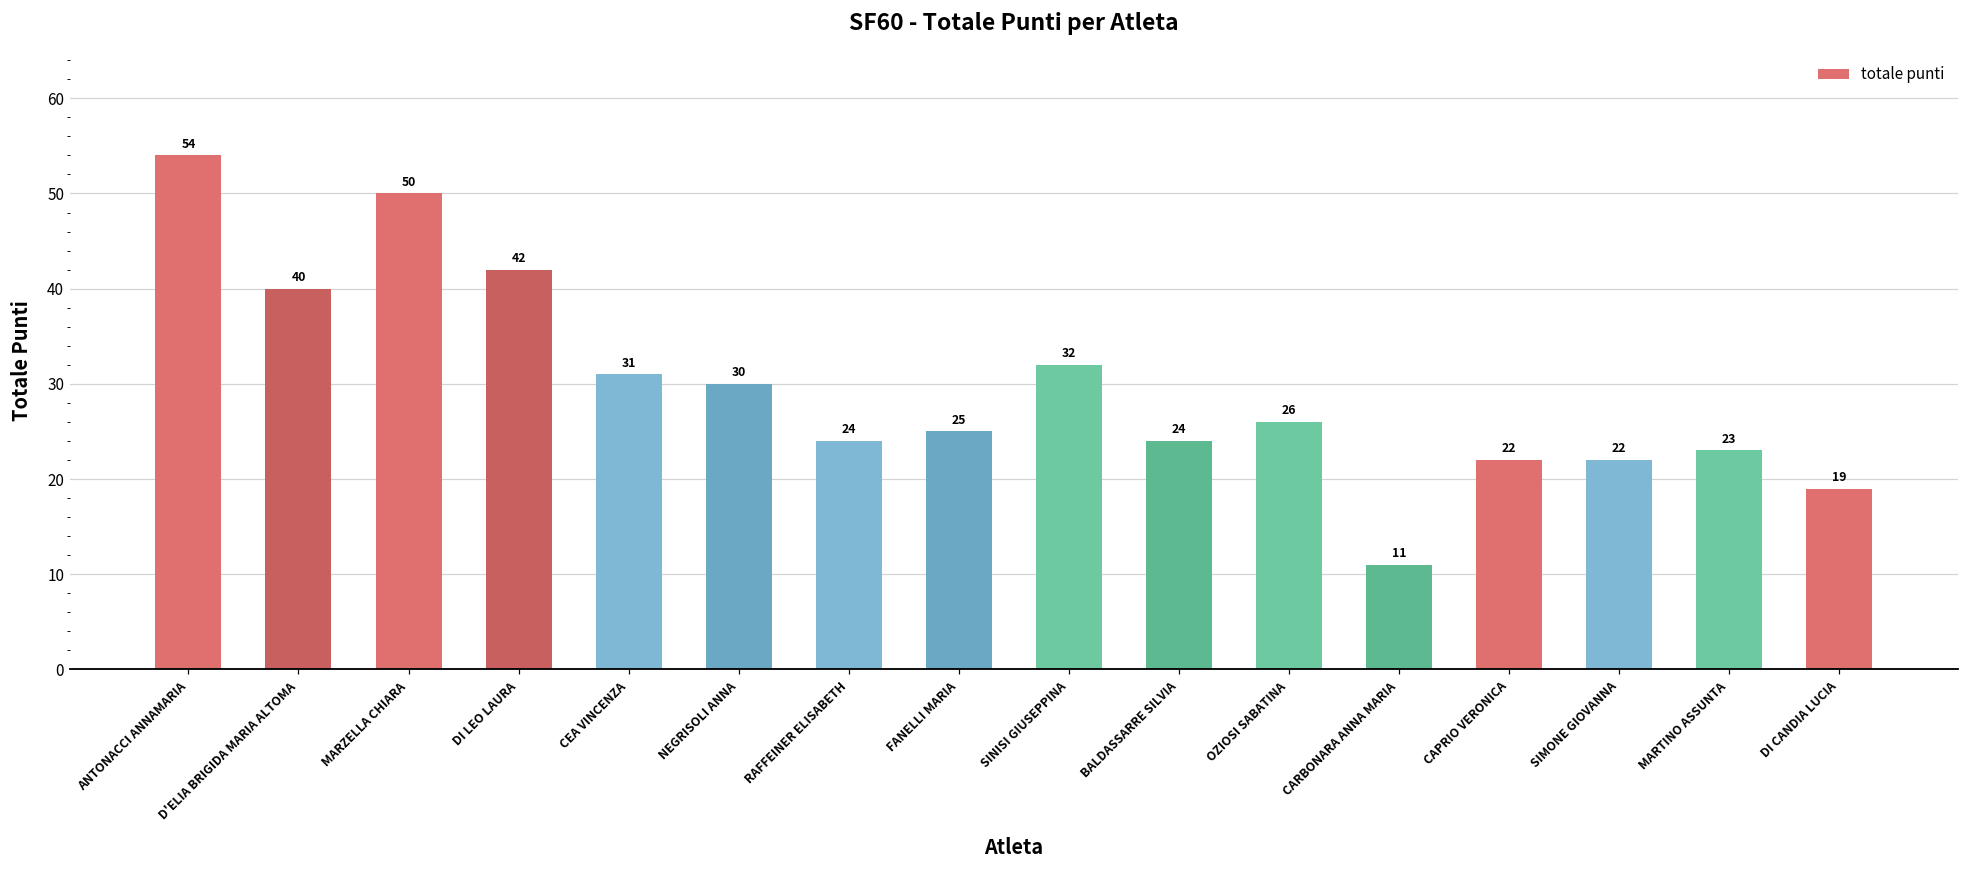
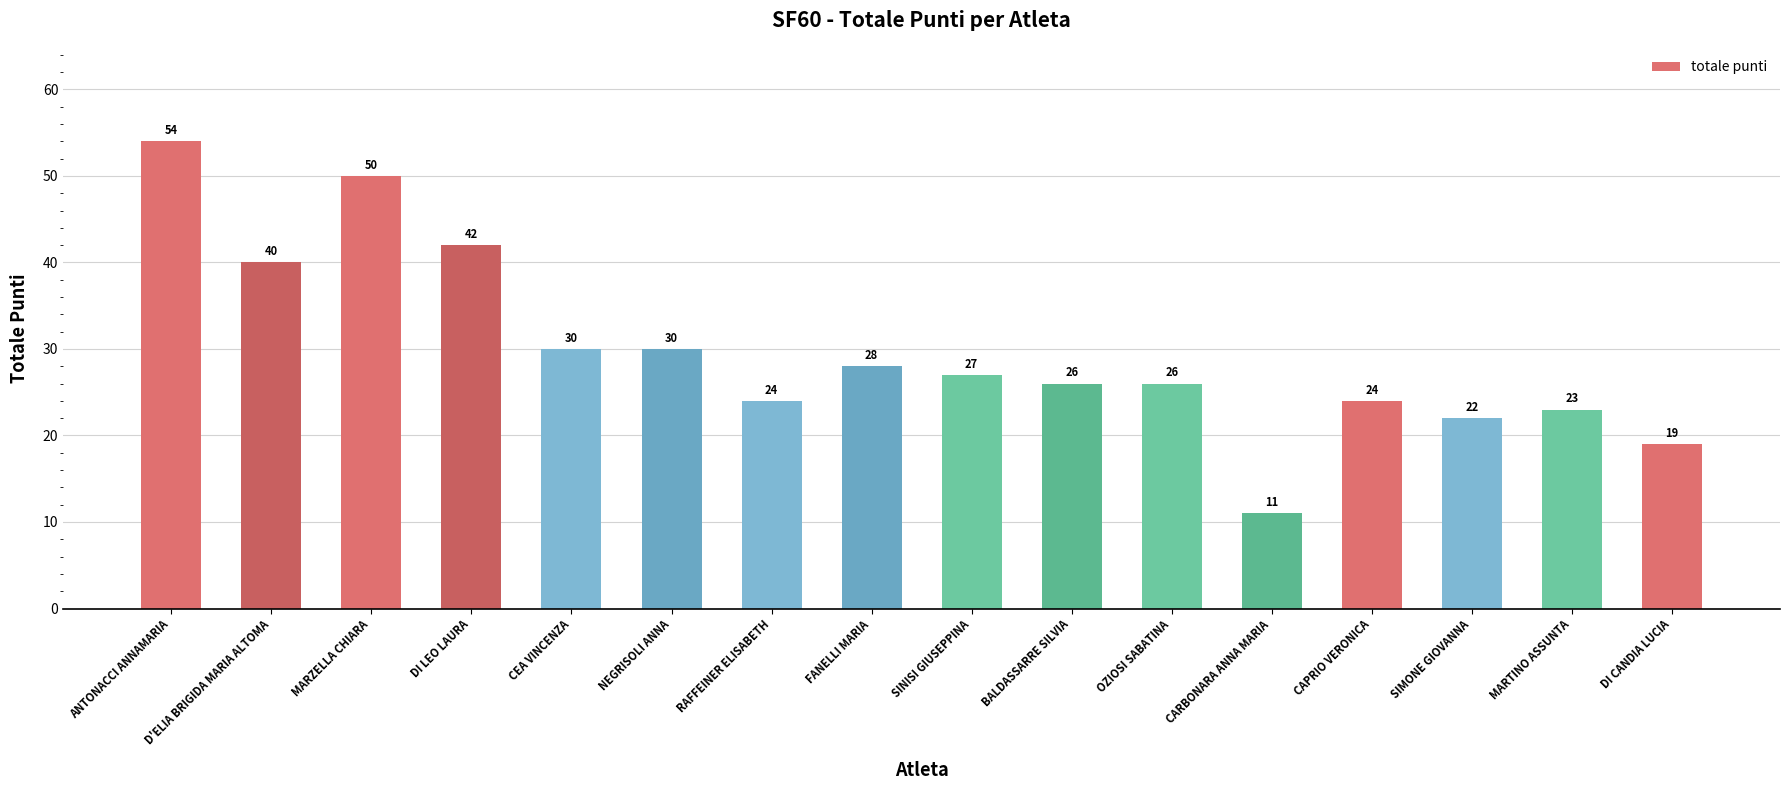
CEA VINCENZA: 31 -> 30
FANELLI MARIA: 25 -> 28
SINISI GIUSEPPINA: 32 -> 27
BALDASSARRE SILVIA: 24 -> 26
CAPRIO VERONICA: 22 -> 24
